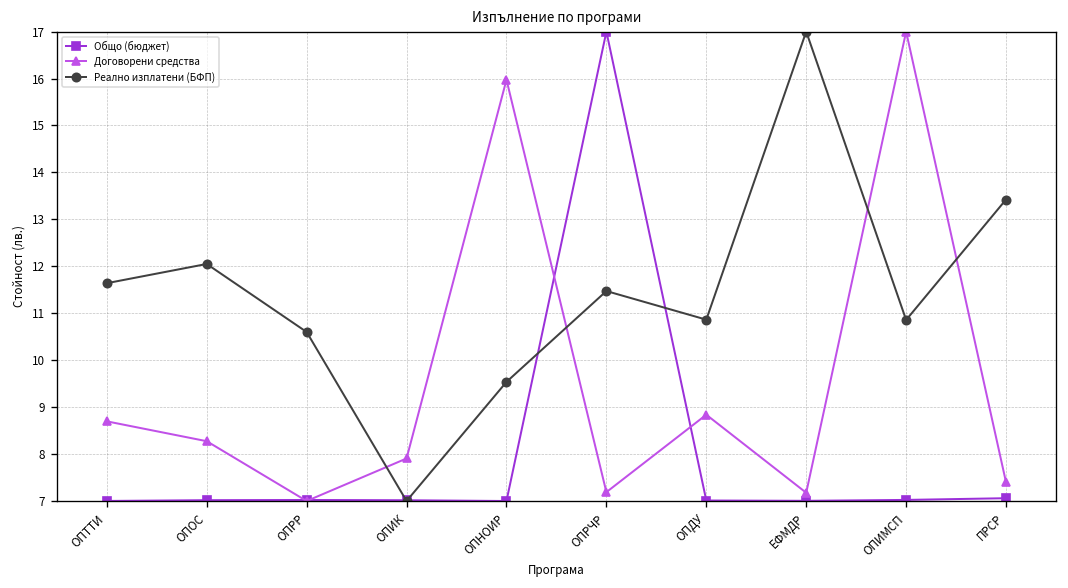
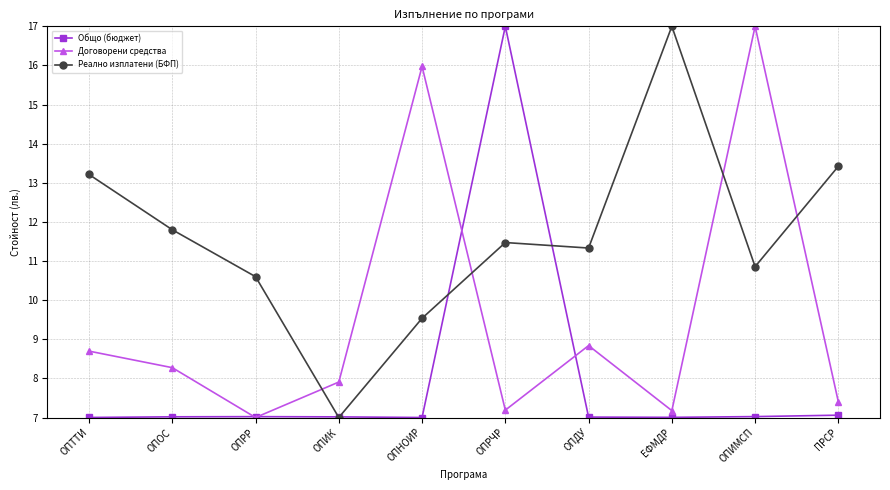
Реално изплатени (БФП), ОПТТИ: 11.6 -> 13.2
Реално изплатени (БФП), ОПОС: 12.0 -> 11.8
Реално изплатени (БФП), ОПДУ: 10.9 -> 11.3
